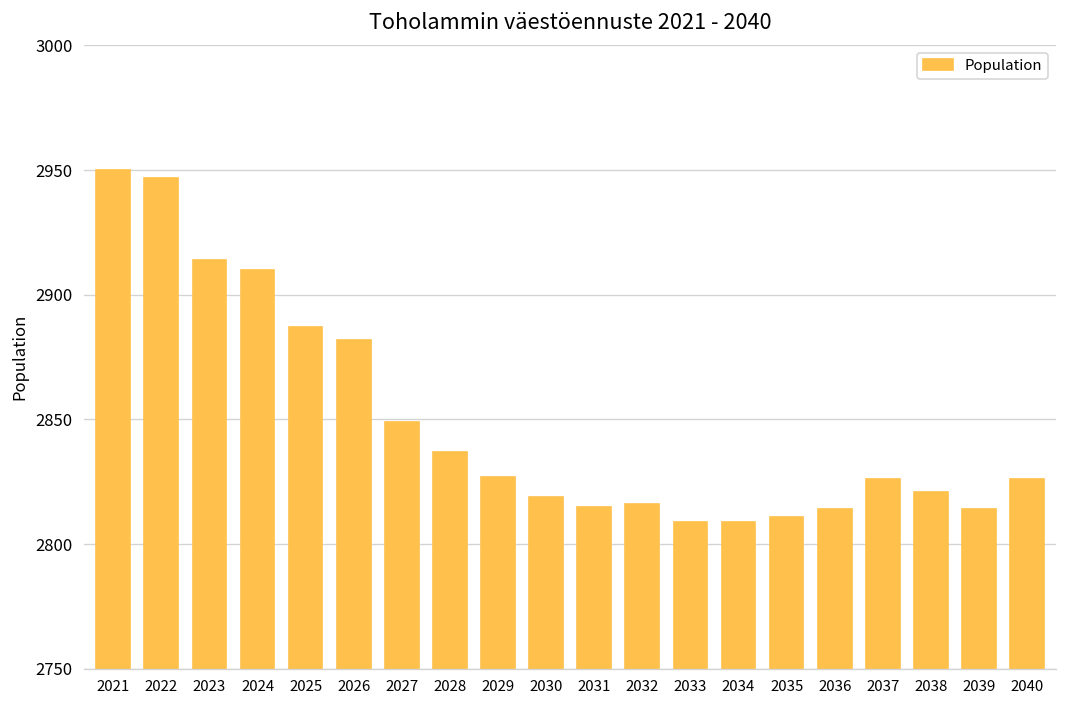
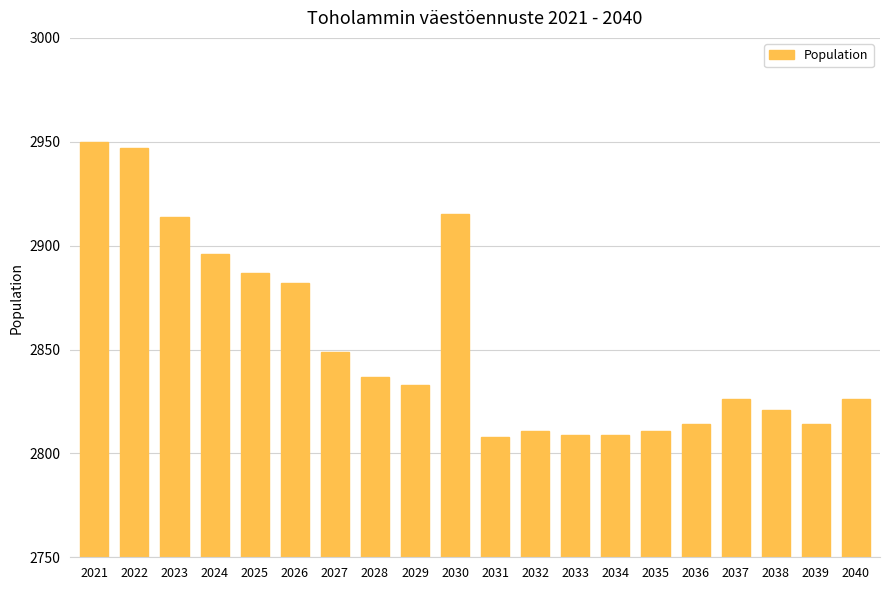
2024: 2910 -> 2896
2029: 2827 -> 2833
2030: 2819 -> 2915
2031: 2815 -> 2808
2032: 2816 -> 2811
